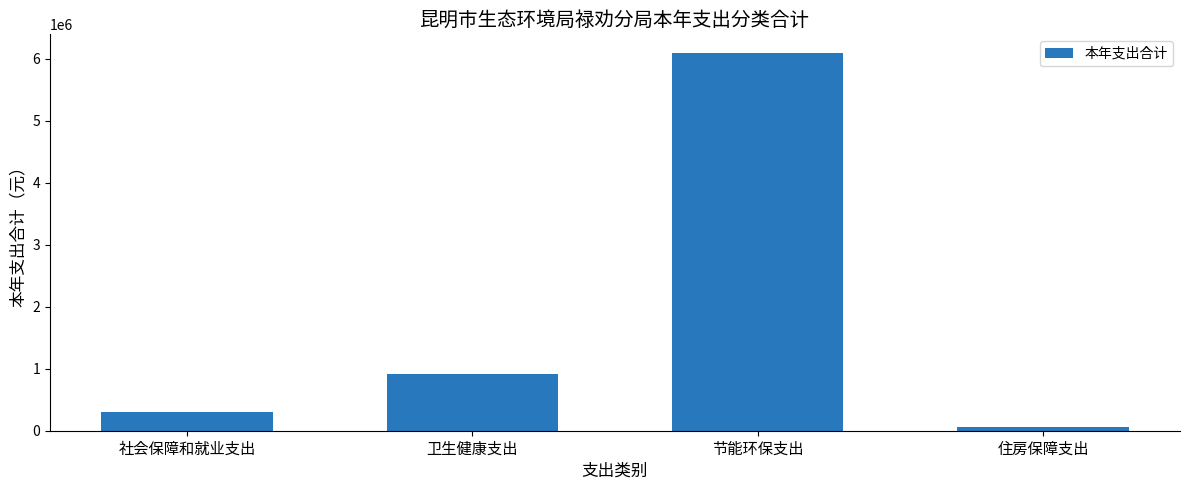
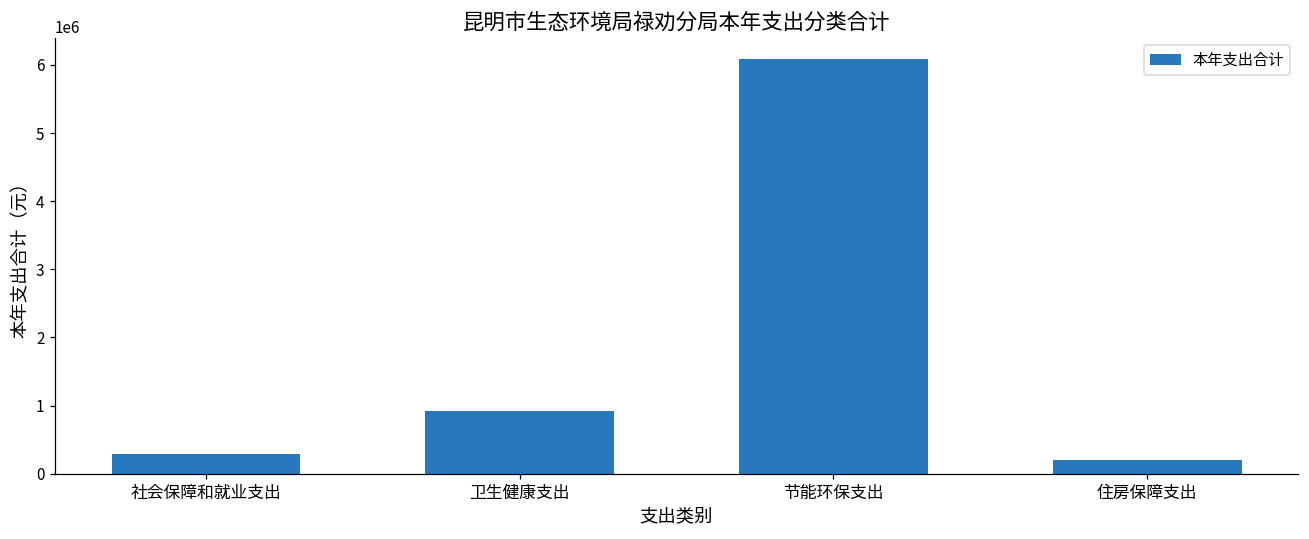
住房保障支出: 100000 -> 200000
